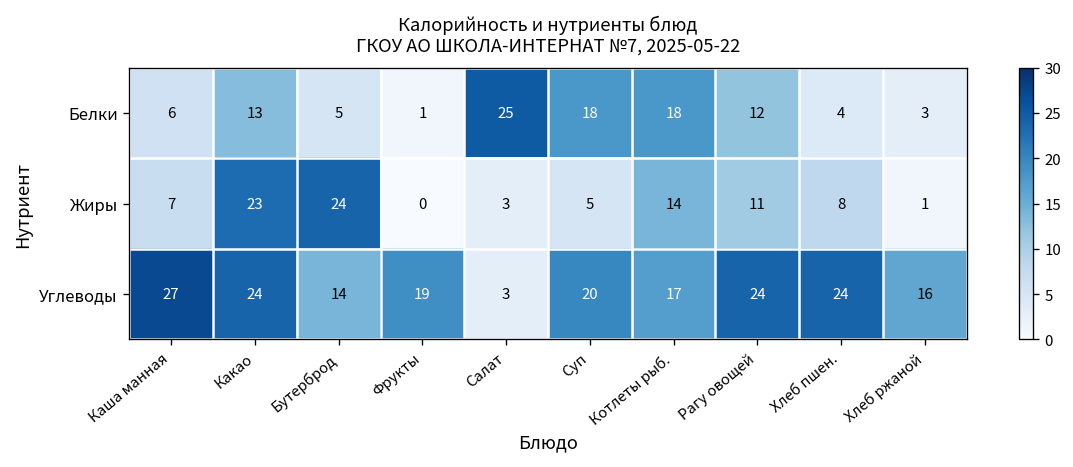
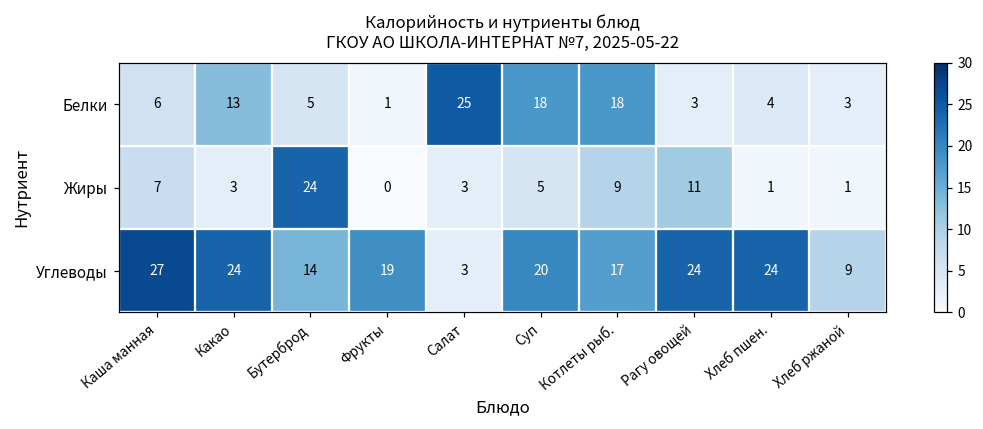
Белки, Рагу овощей: 12 -> 3
Жиры, Какао: 23 -> 3
Жиры, Котлеты рыб.: 14 -> 9
Жиры, Хлеб пшен.: 8 -> 1
Углеводы, Хлеб ржаной: 16 -> 9
